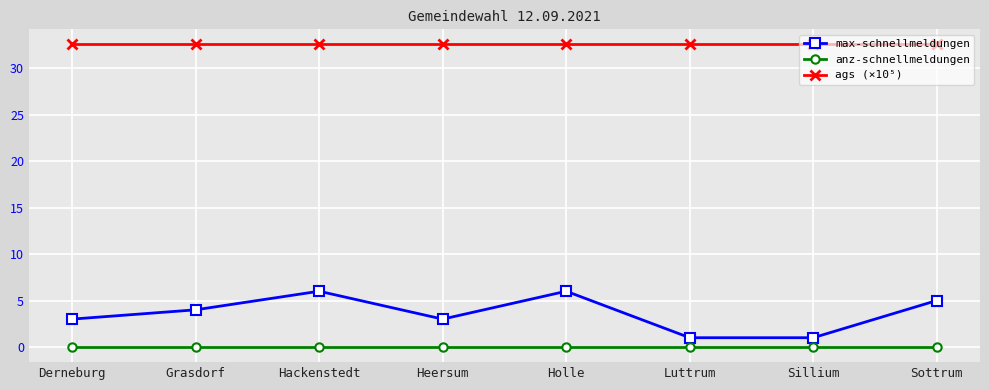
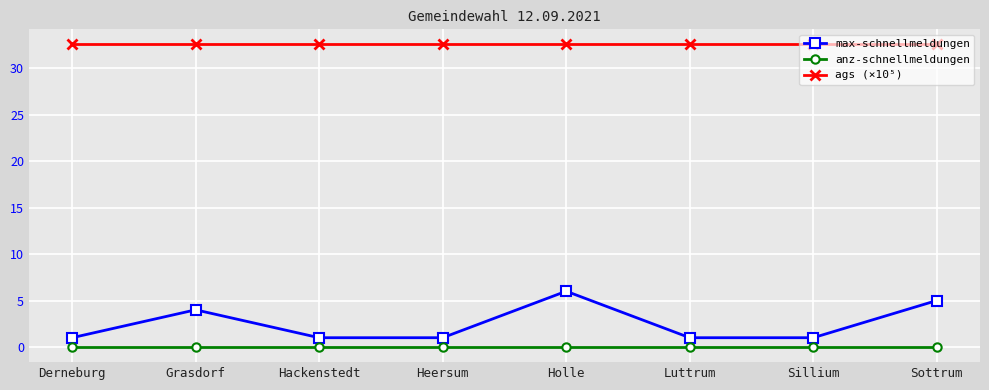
max-schnellmeldungen, Derneburg: 3 -> 1
max-schnellmeldungen, Hackenstedt: 6 -> 1
max-schnellmeldungen, Heersum: 3 -> 1
